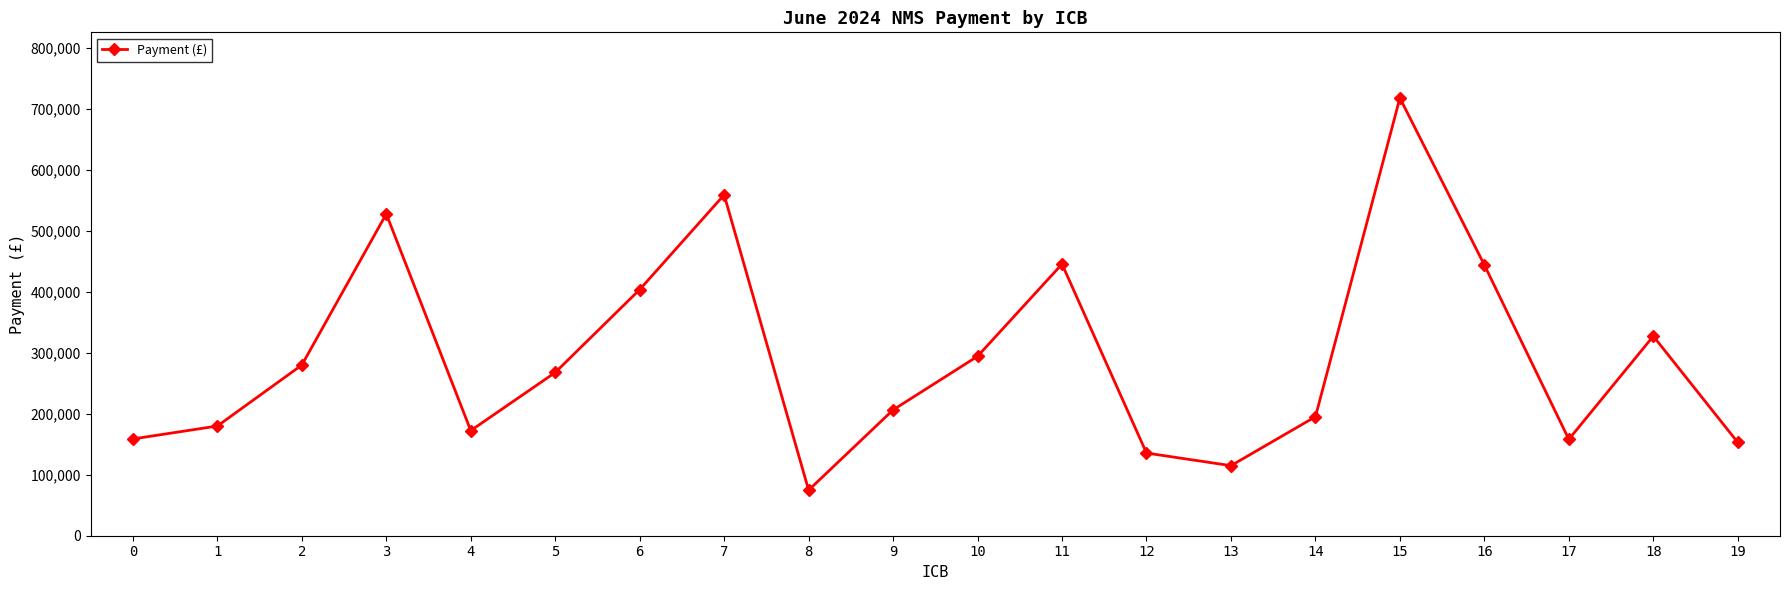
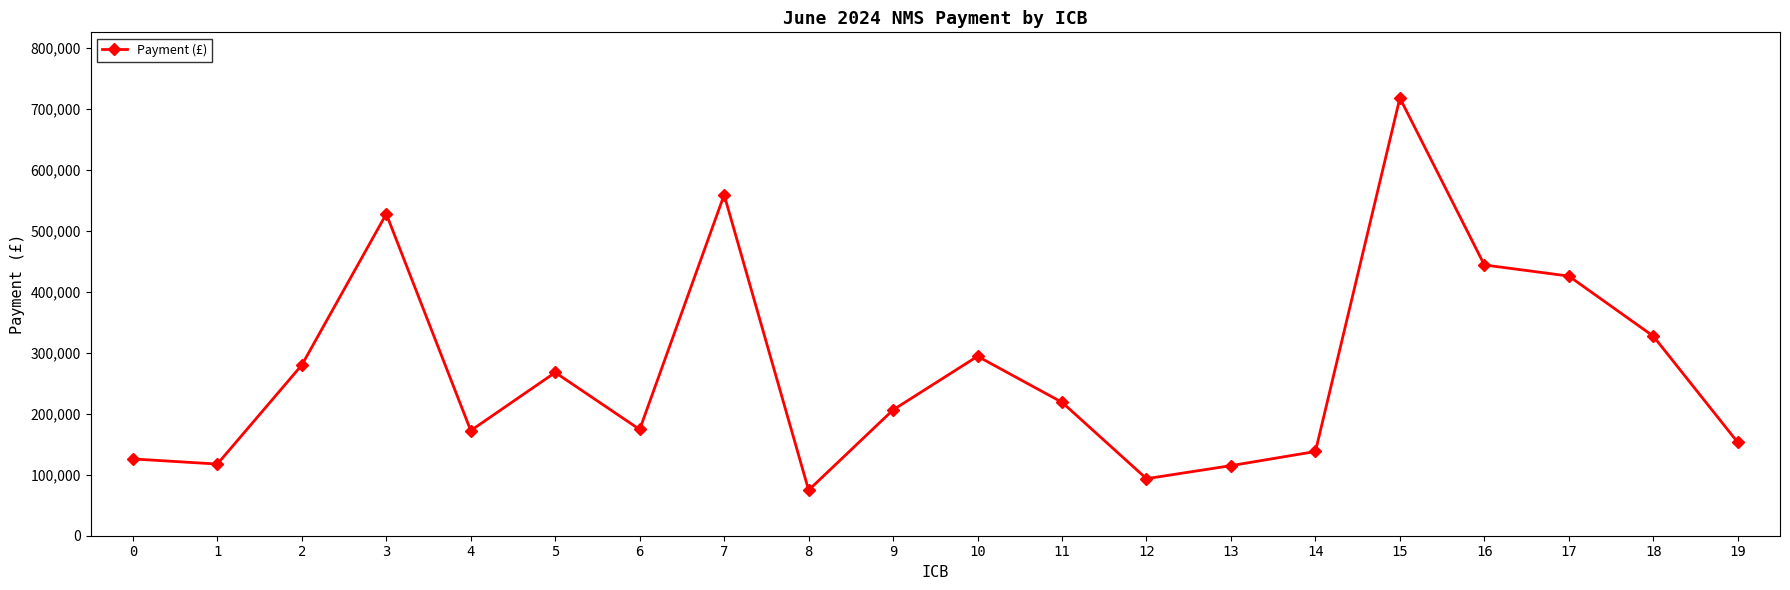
0: 160,000 -> 130,000
1: 180,000 -> 120,000
6: 400,000 -> 170,000
11: 450,000 -> 220,000
12: 140,000 -> 90,000
14: 200,000 -> 140,000
17: 160,000 -> 430,000
